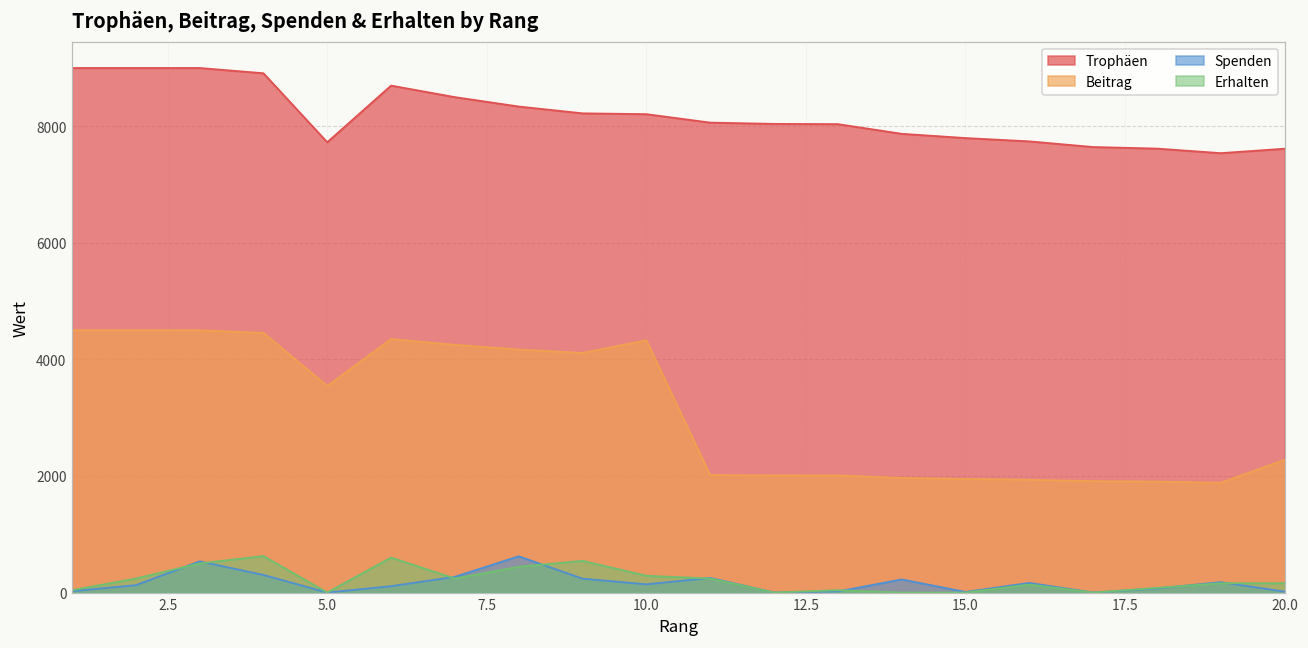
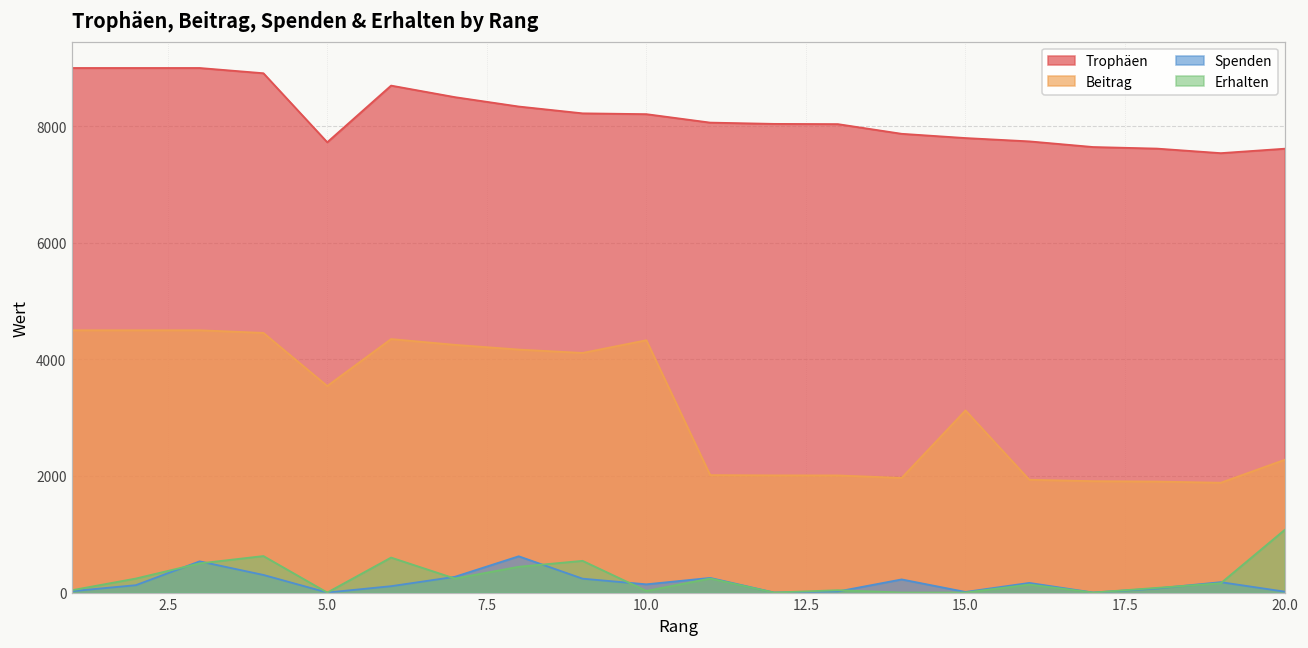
Erhalten, 10.0: 300 -> 0
Beitrag, 15.0: 1900 -> 3100
Erhalten, 20.0: 200 -> 1100
